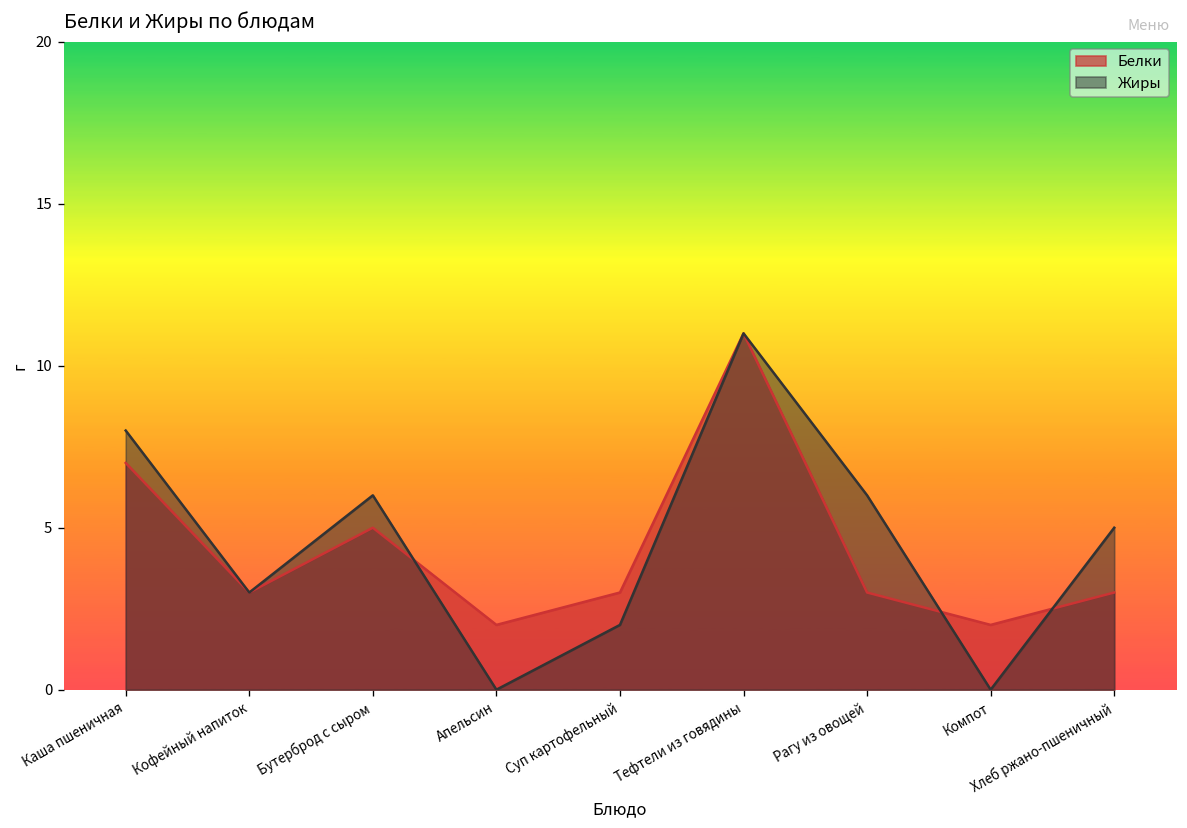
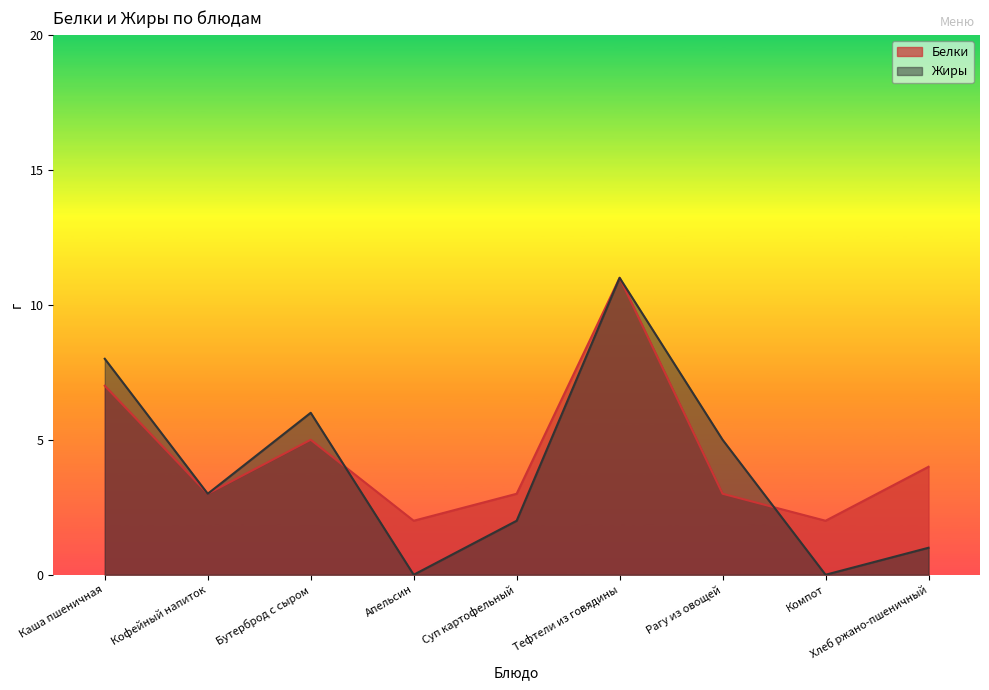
Жиры, Рагу из овощей: 6 -> 5
Белки, Хлеб ржано-пшеничный: 3 -> 4
Жиры, Хлеб ржано-пшеничный: 5 -> 1
